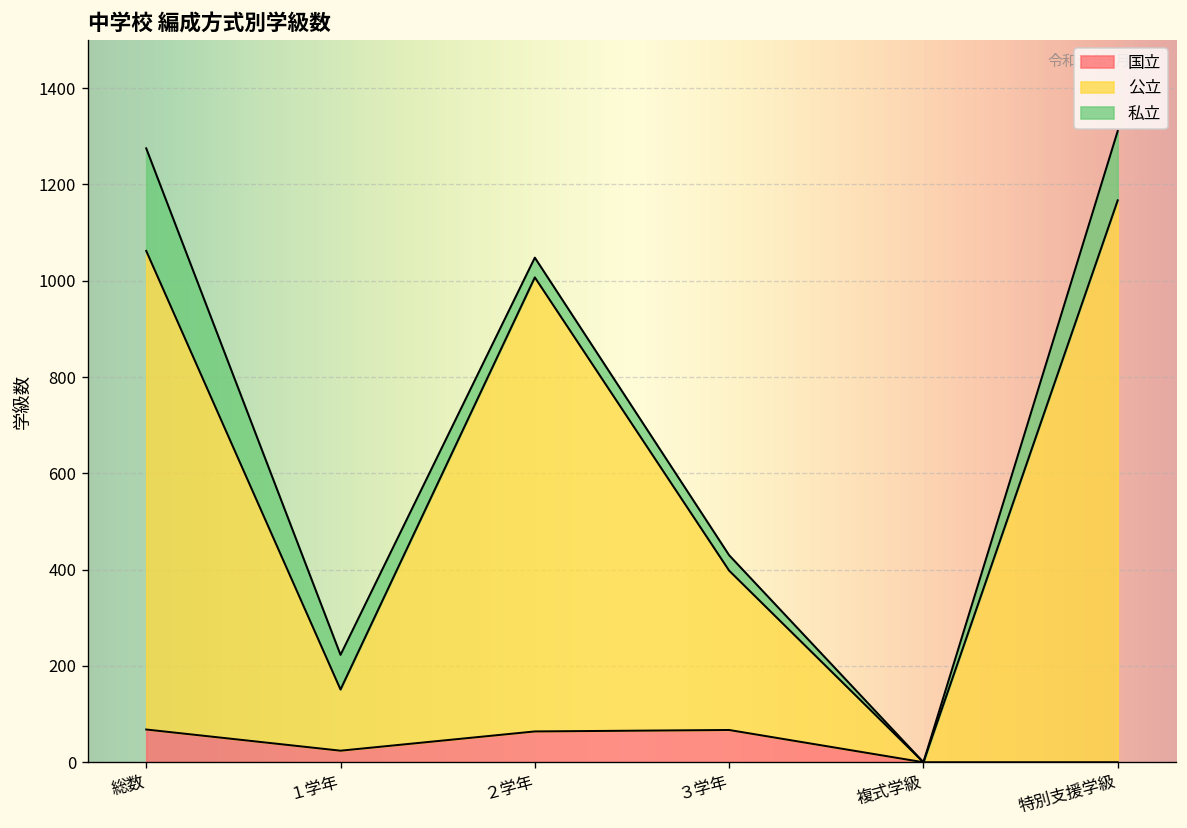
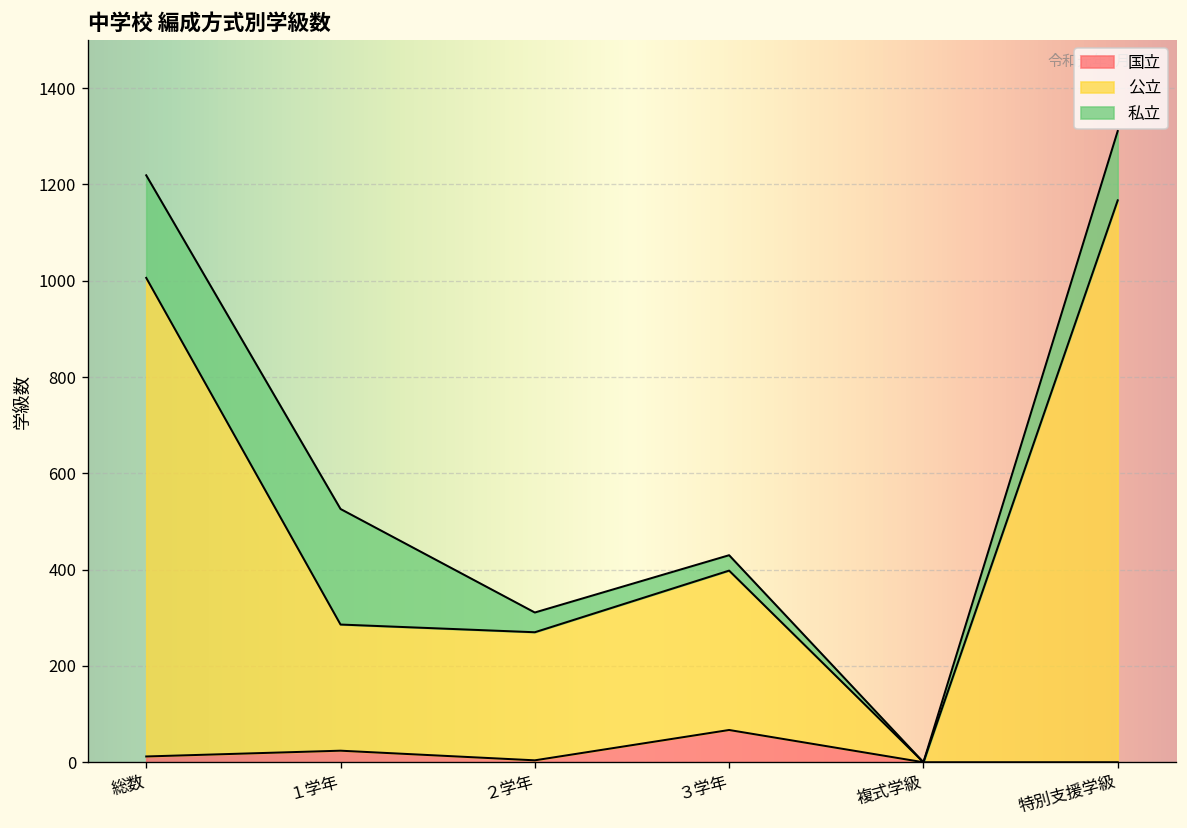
国立, 総数: 70 -> 10
公立, １学年: 130 -> 260
私立, １学年: 70 -> 240
国立, ２学年: 60 -> 0
公立, ２学年: 940 -> 270
